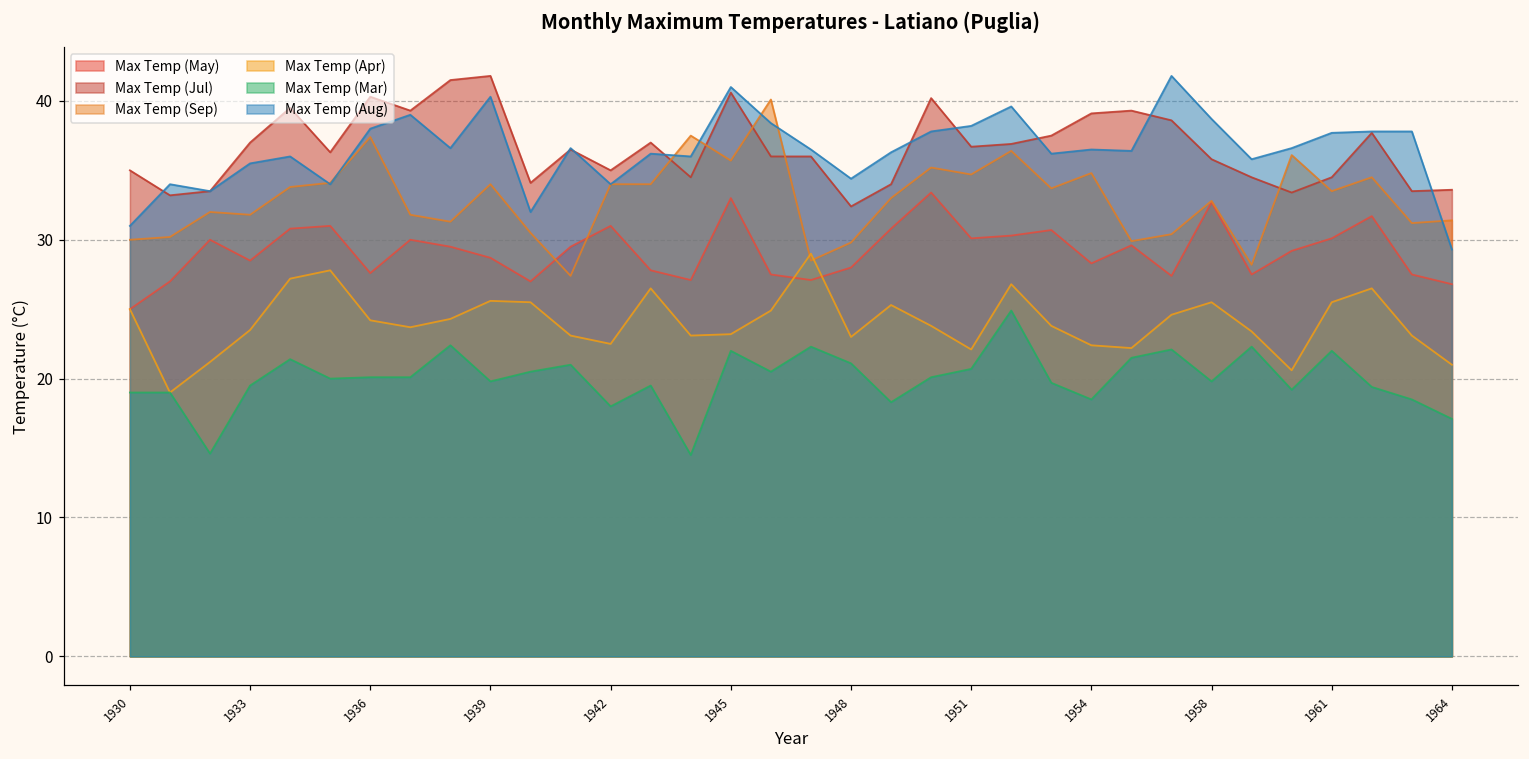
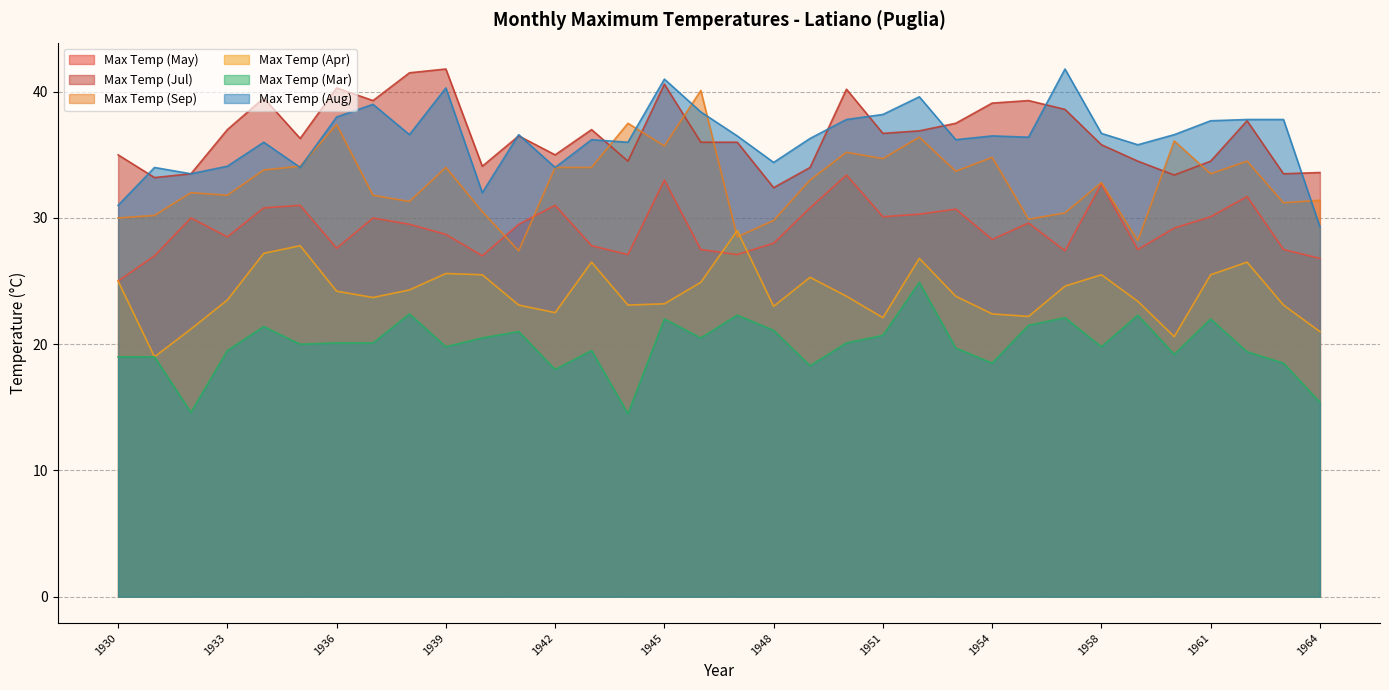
Max Temp (Aug), 1933: 35.5 -> 34.1
Max Temp (Aug), 1958: 38.7 -> 36.7
Max Temp (Mar), 1964: 17.1 -> 15.4
